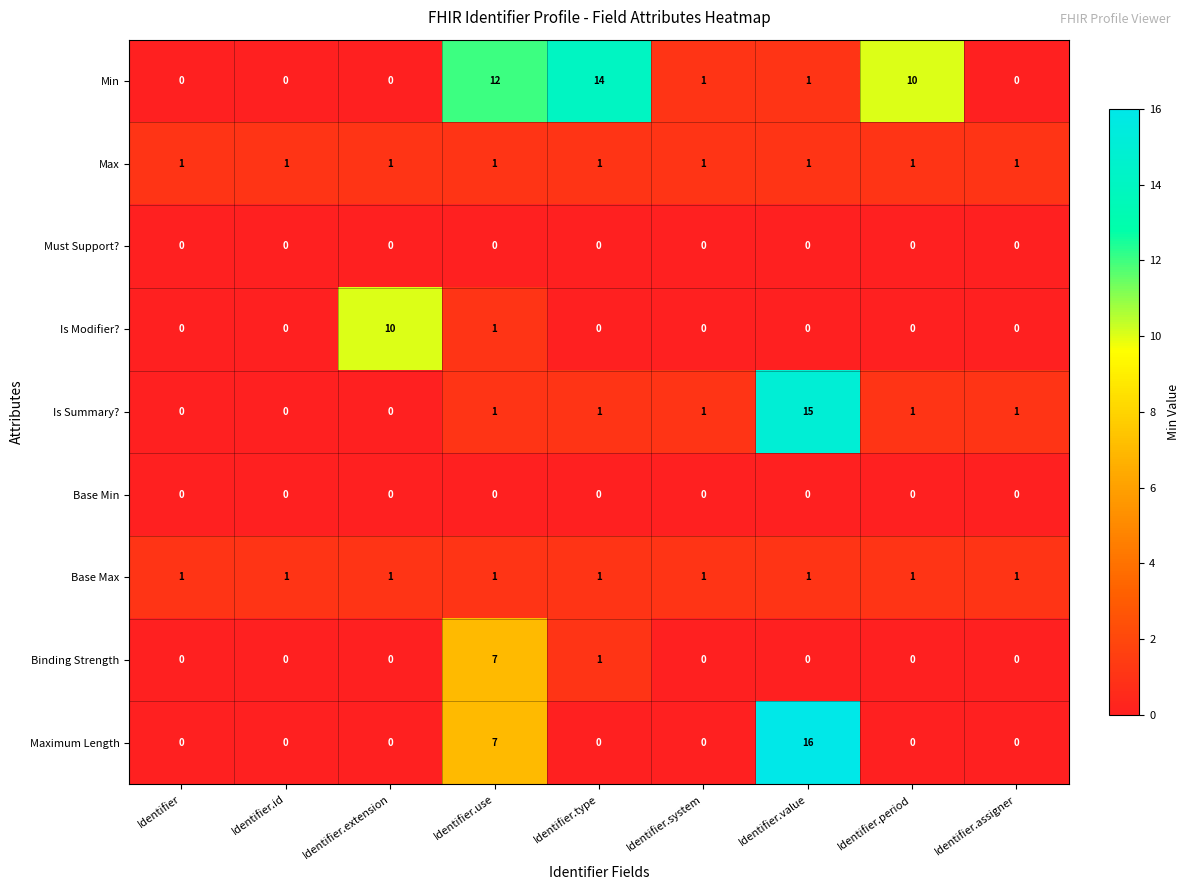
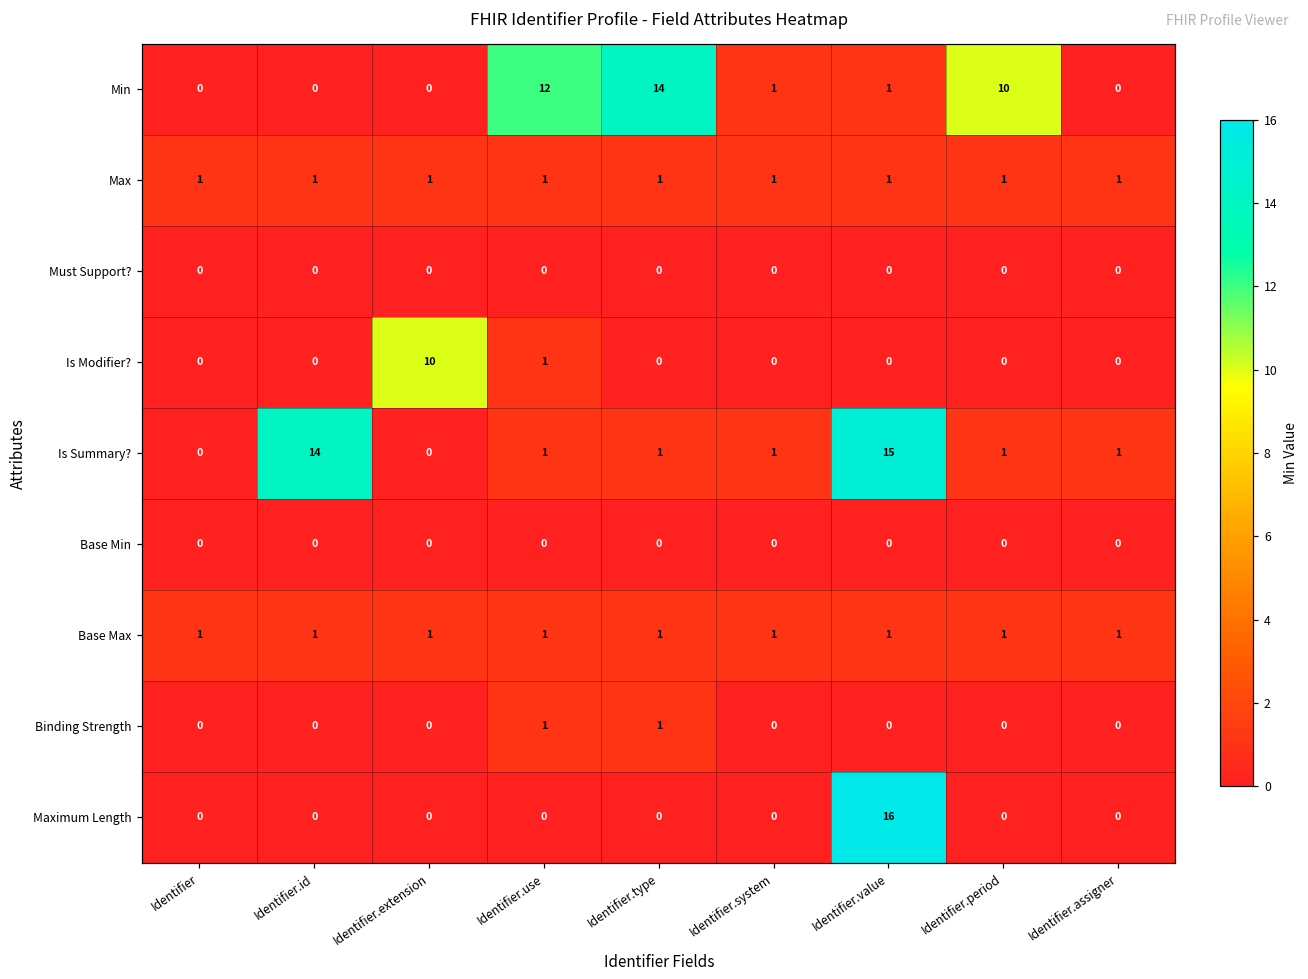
Is Summary?, Identifier.id: 0 -> 14
Binding Strength, Identifier.use: 7 -> 1
Maximum Length, Identifier.use: 7 -> 0
